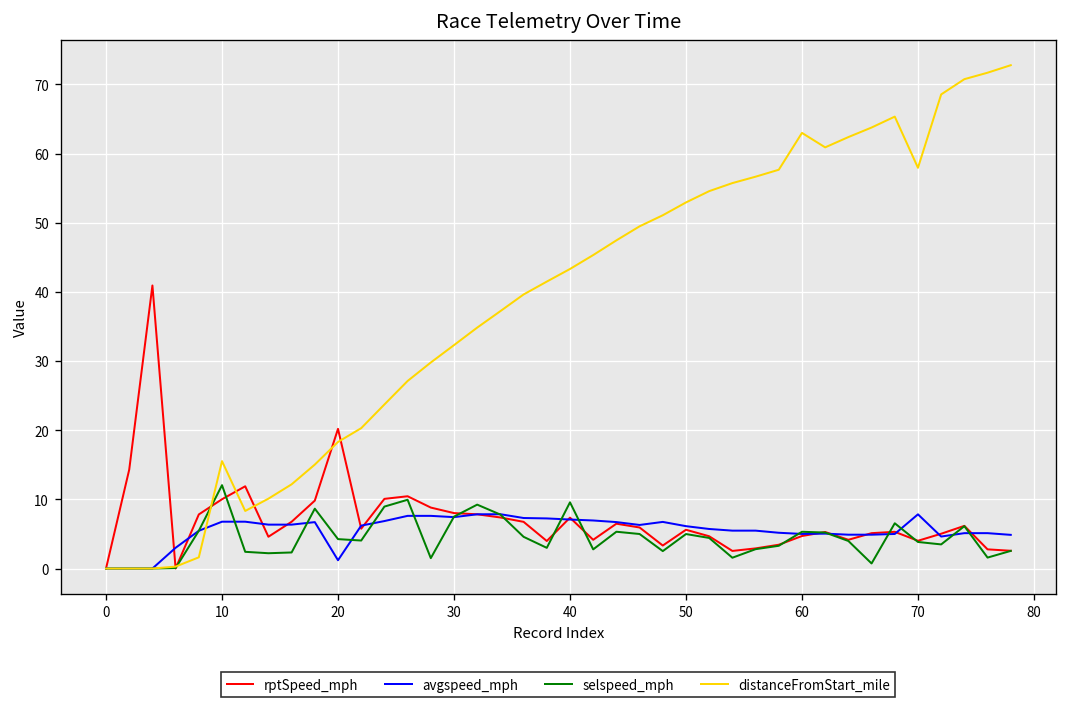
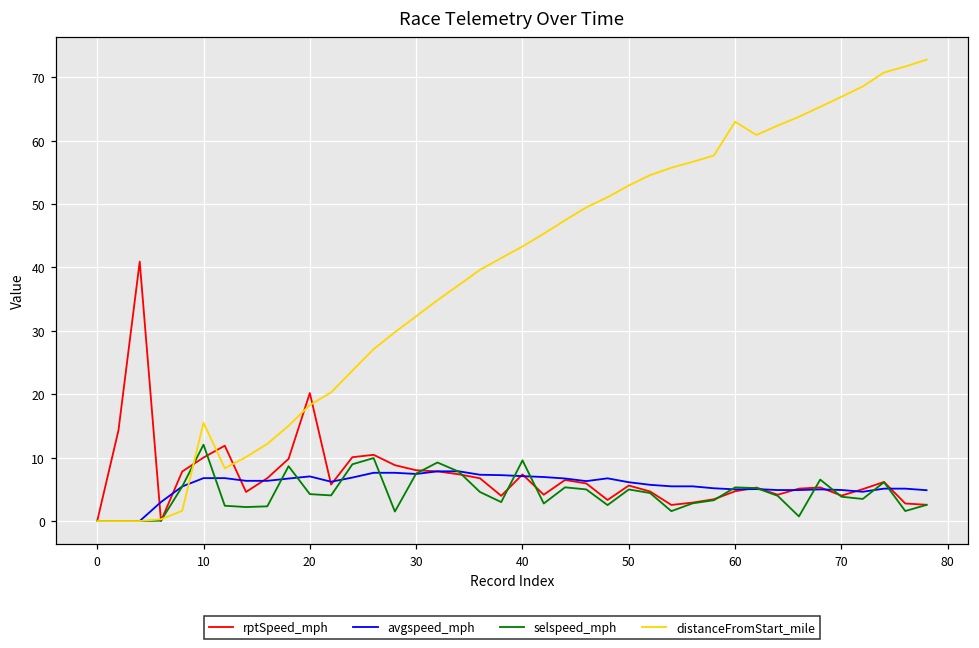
avgspeed_mph, 20: 1 -> 7
avgspeed_mph, 70: 8 -> 5
distanceFromStart_mile, 70: 58 -> 67
